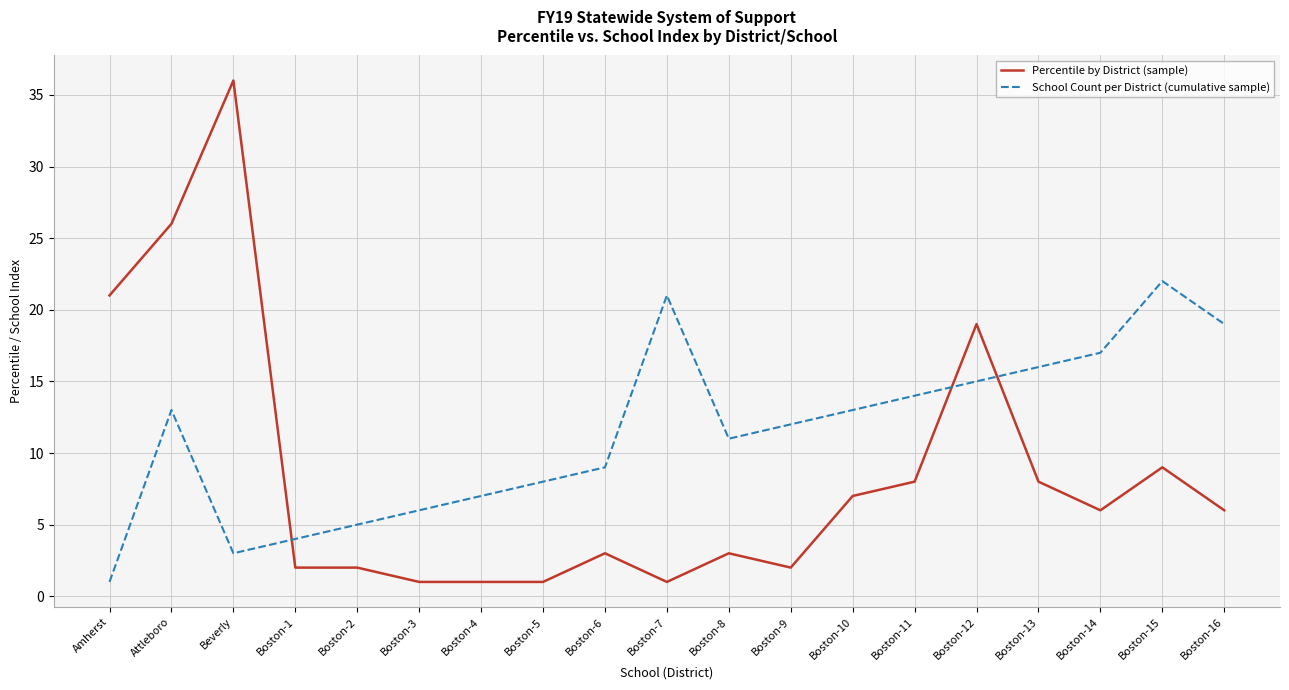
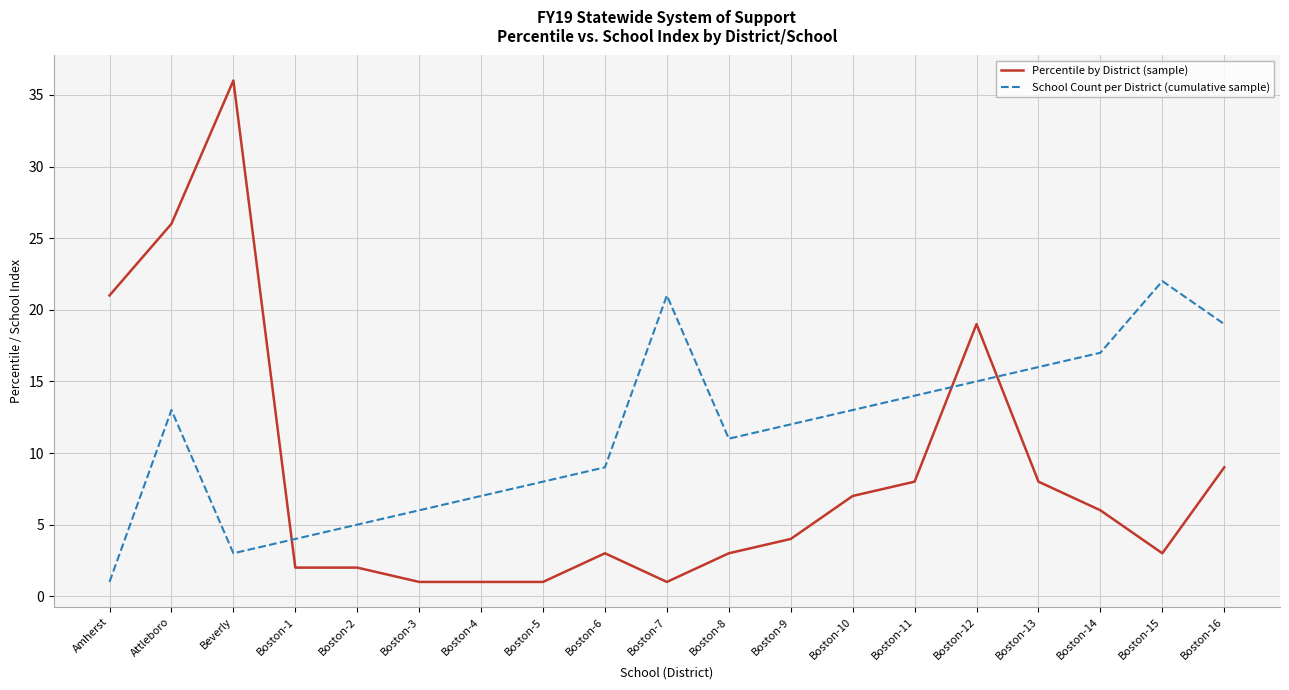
Percentile by District (sample), Boston-9: 2 -> 4
Percentile by District (sample), Boston-15: 9 -> 3
Percentile by District (sample), Boston-16: 6 -> 9
